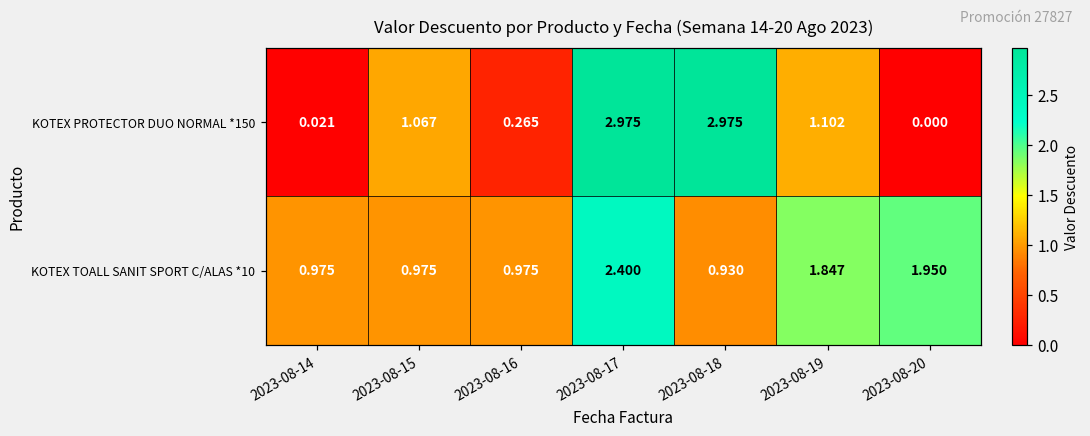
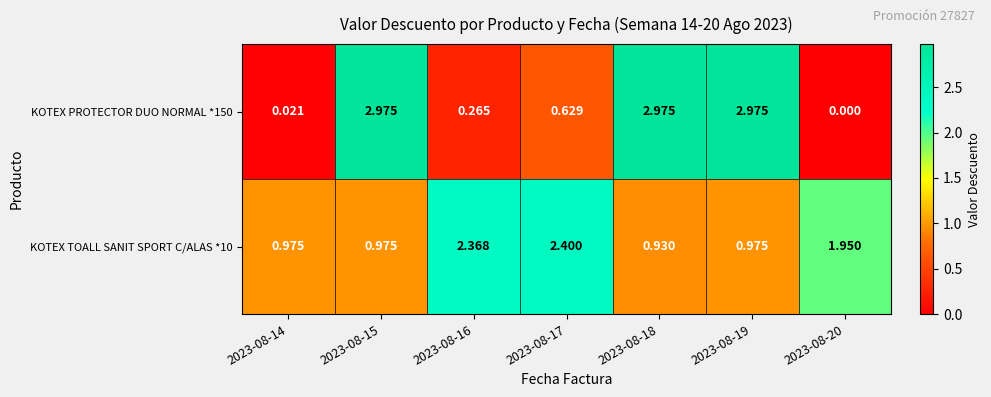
KOTEX PROTECTOR DUO NORMAL *150, 2023-08-15: 1.067 -> 2.975
KOTEX PROTECTOR DUO NORMAL *150, 2023-08-17: 2.975 -> 0.629
KOTEX PROTECTOR DUO NORMAL *150, 2023-08-19: 1.102 -> 2.975
KOTEX TOALL SANIT SPORT C/ALAS *10, 2023-08-16: 0.975 -> 2.368
KOTEX TOALL SANIT SPORT C/ALAS *10, 2023-08-19: 1.847 -> 0.975
